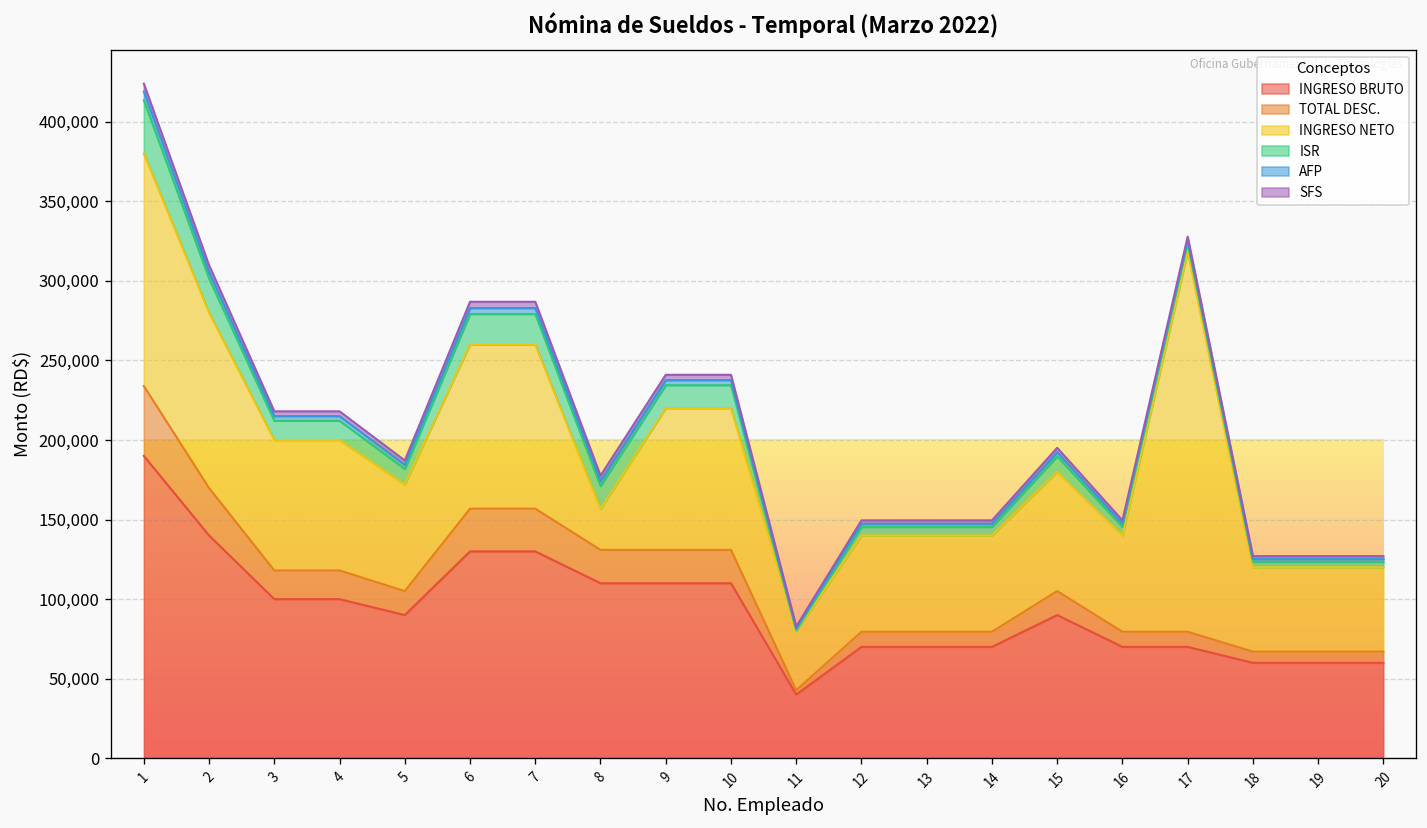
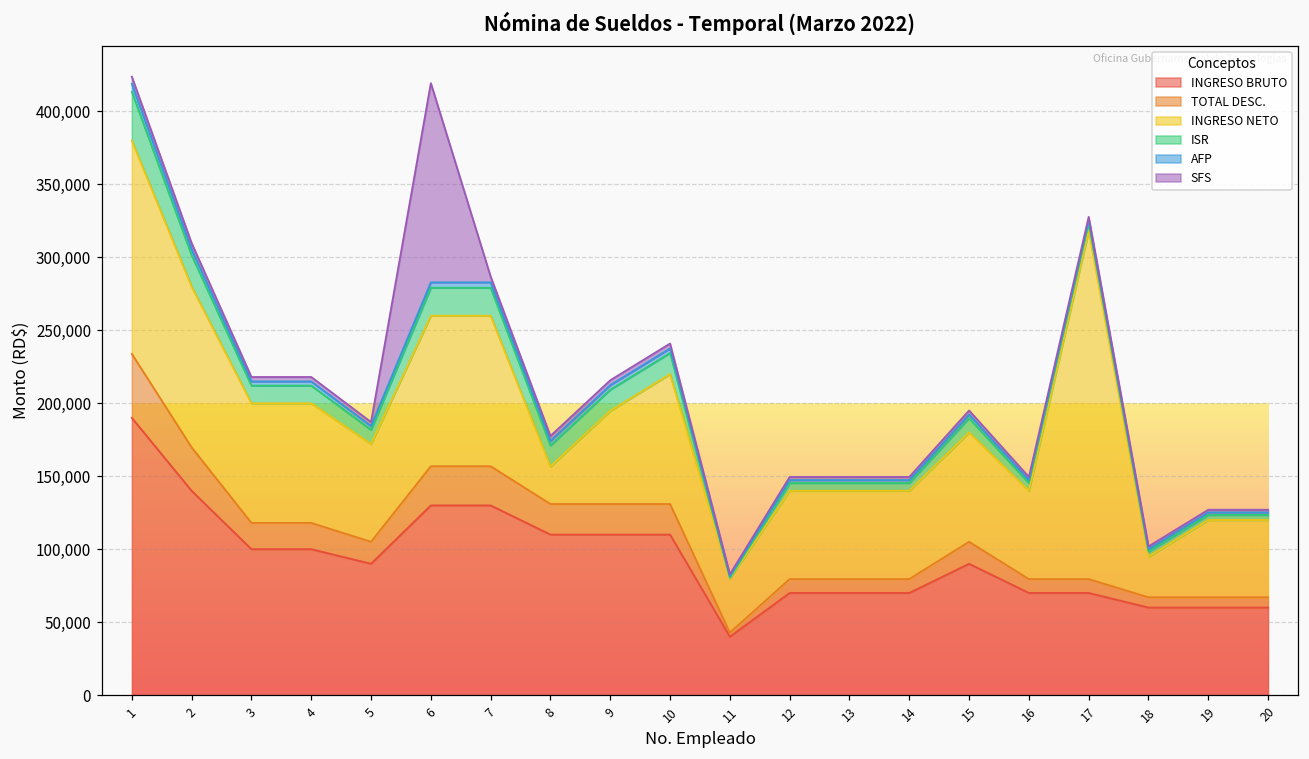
SFS, 6: 4,000 -> 137,000
INGRESO NETO, 9: 89,000 -> 64,000
INGRESO NETO, 18: 53,000 -> 28,000
